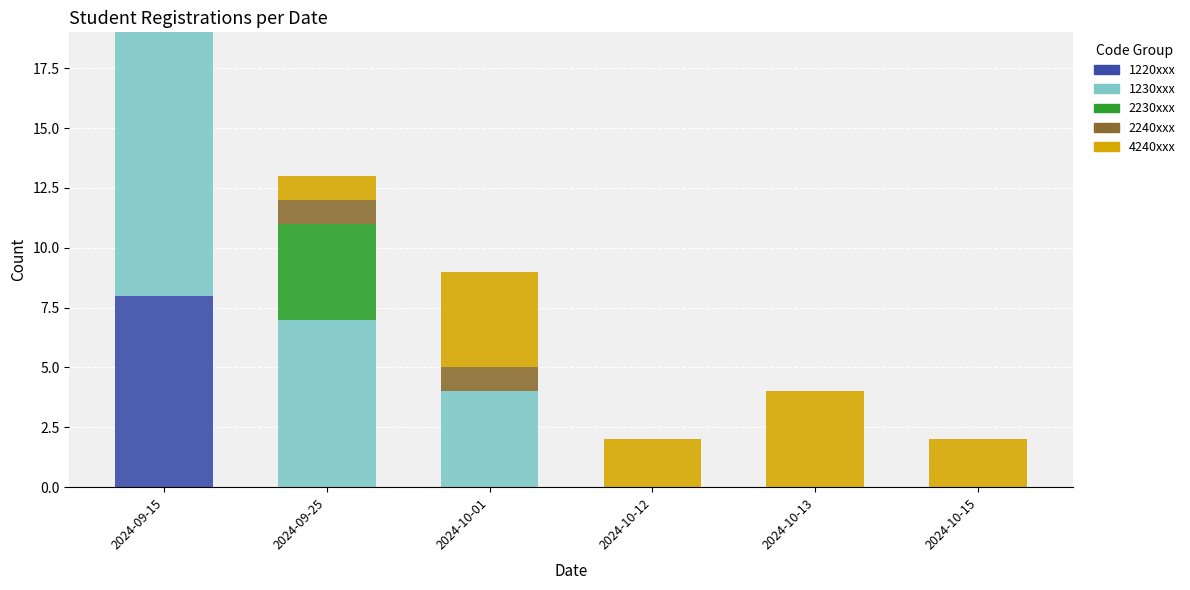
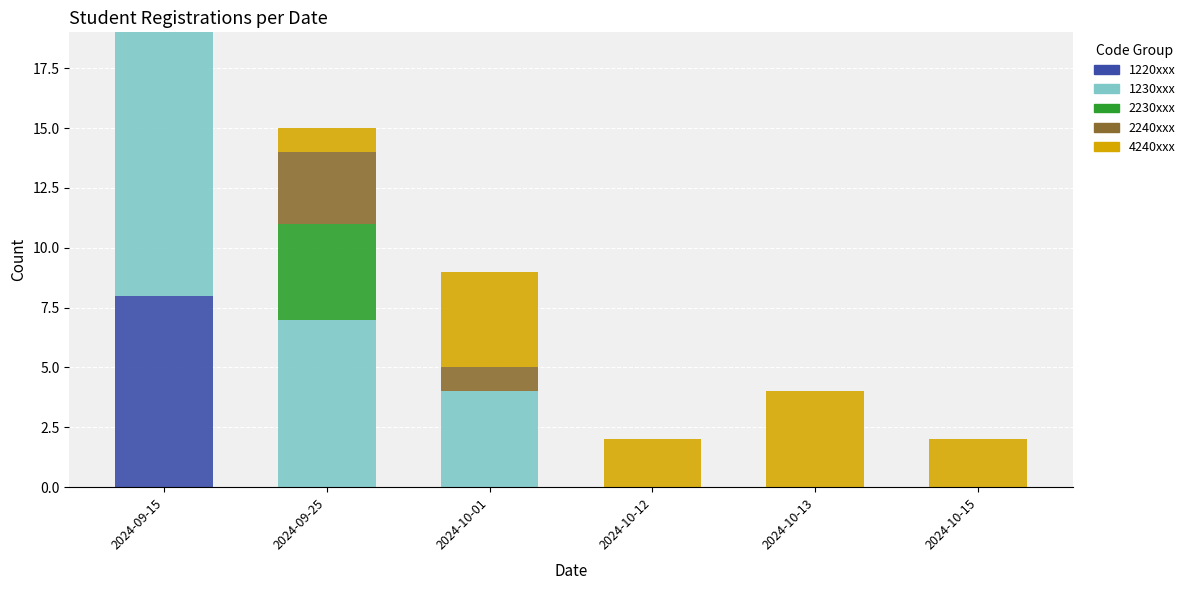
2240xxx, 2024-09-25: 1 -> 3
